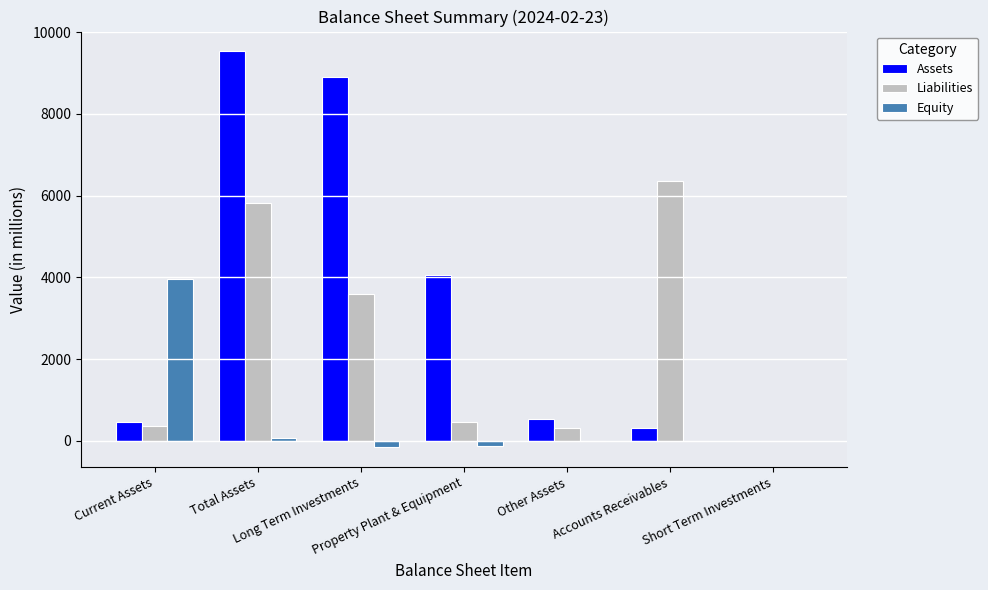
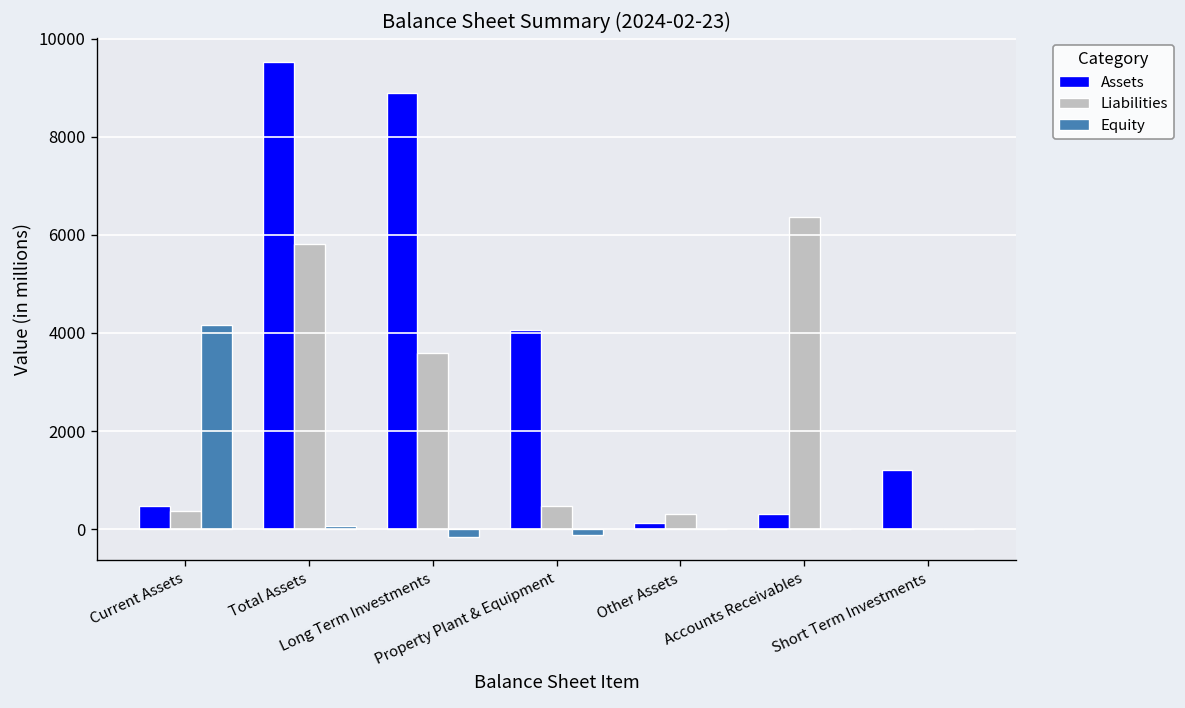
Equity, Current Assets: 4000 -> 4200
Assets, Other Assets: 500 -> 100
Assets, Short Term Investments: 0 -> 1200
